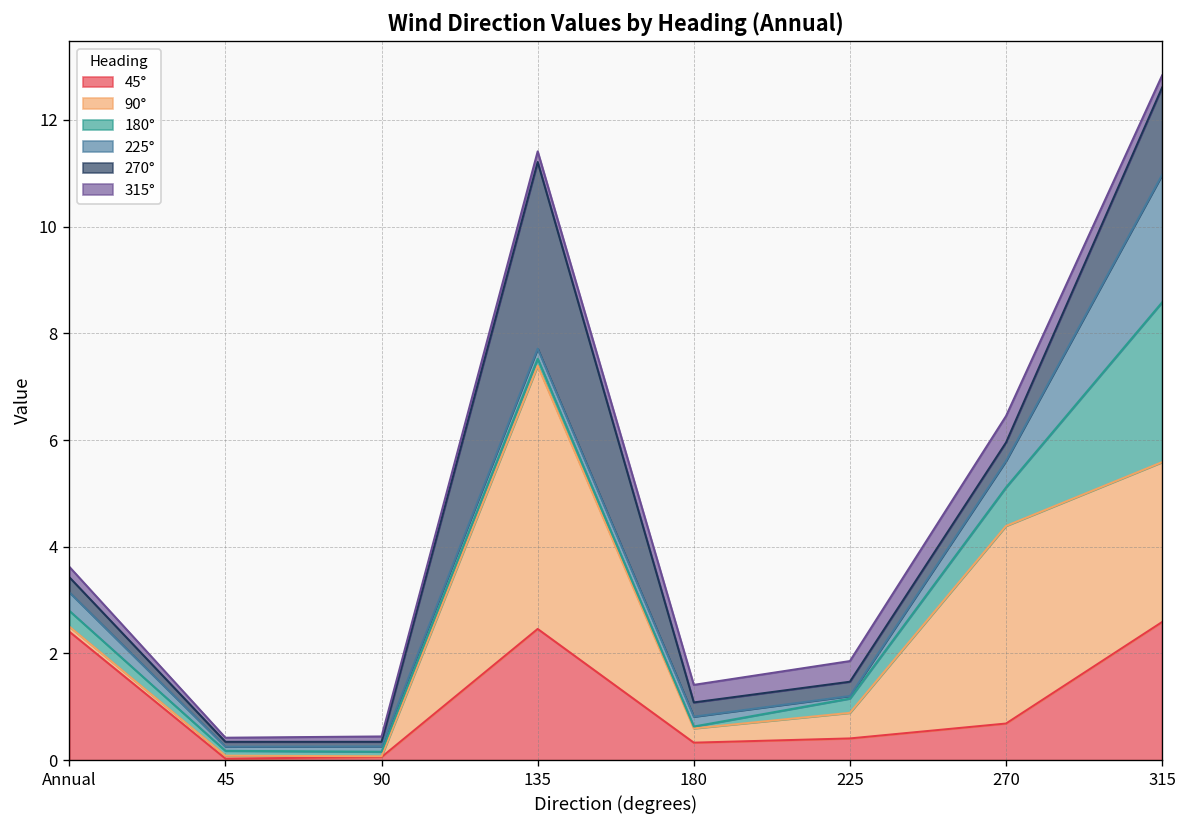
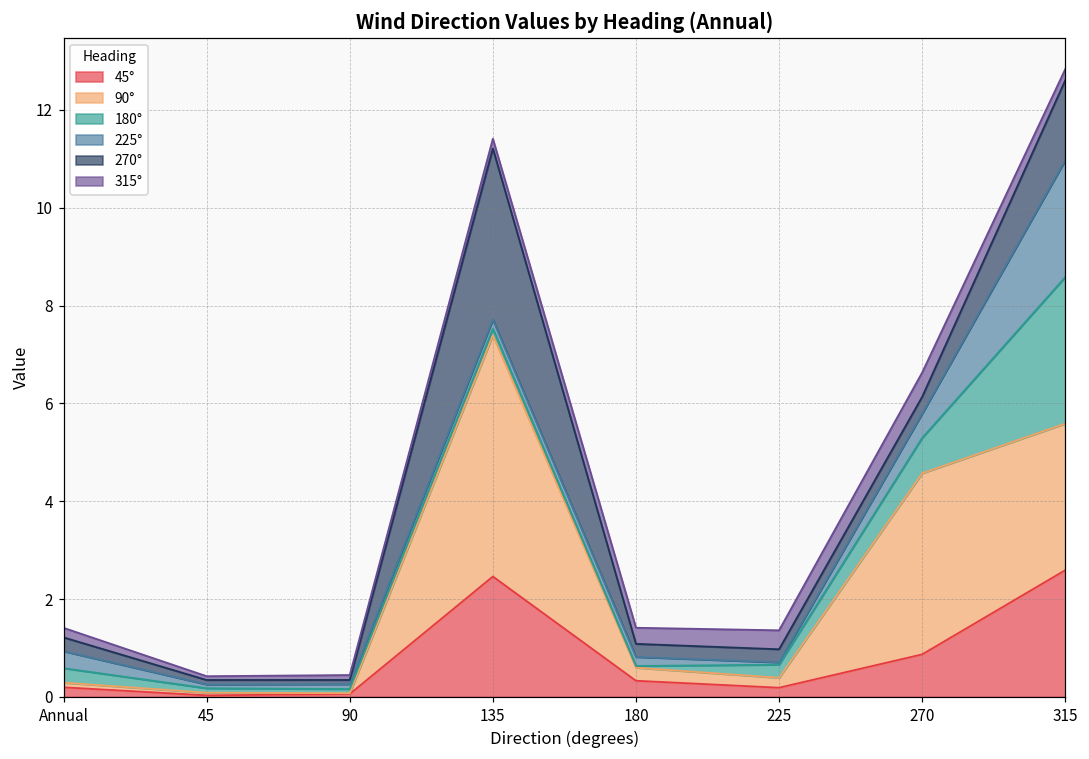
45°, Annual: 2.4 -> 0.2
45°, 225: 0.4 -> 0.2
90°, 225: 0.5 -> 0.2
45°, 270: 0.7 -> 0.9
